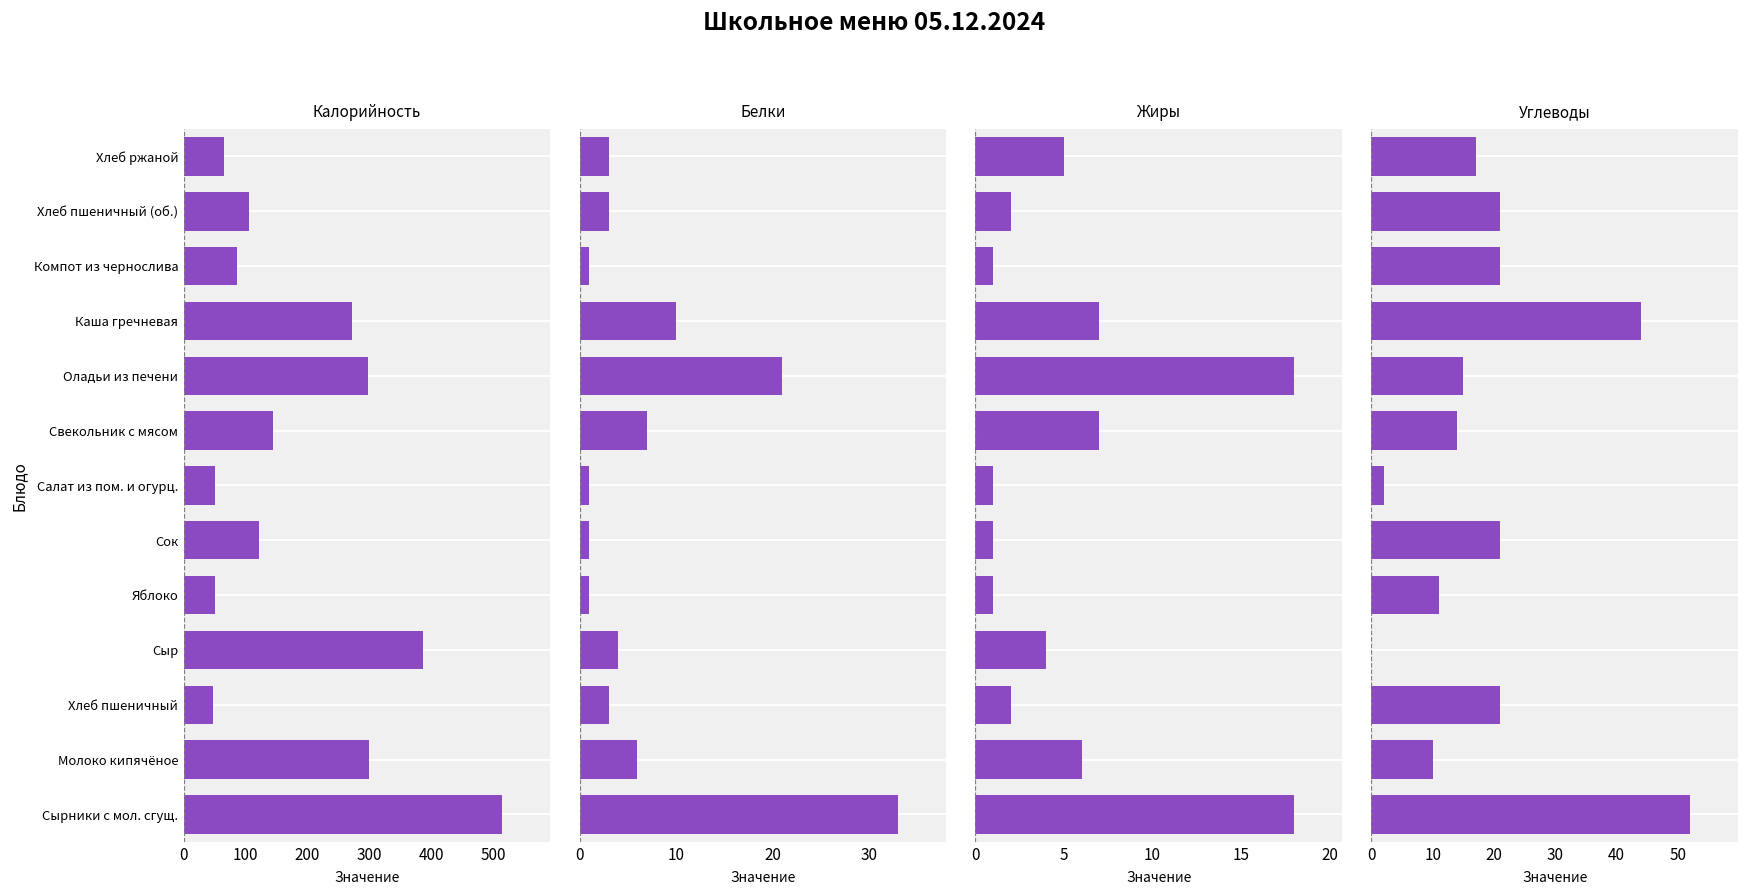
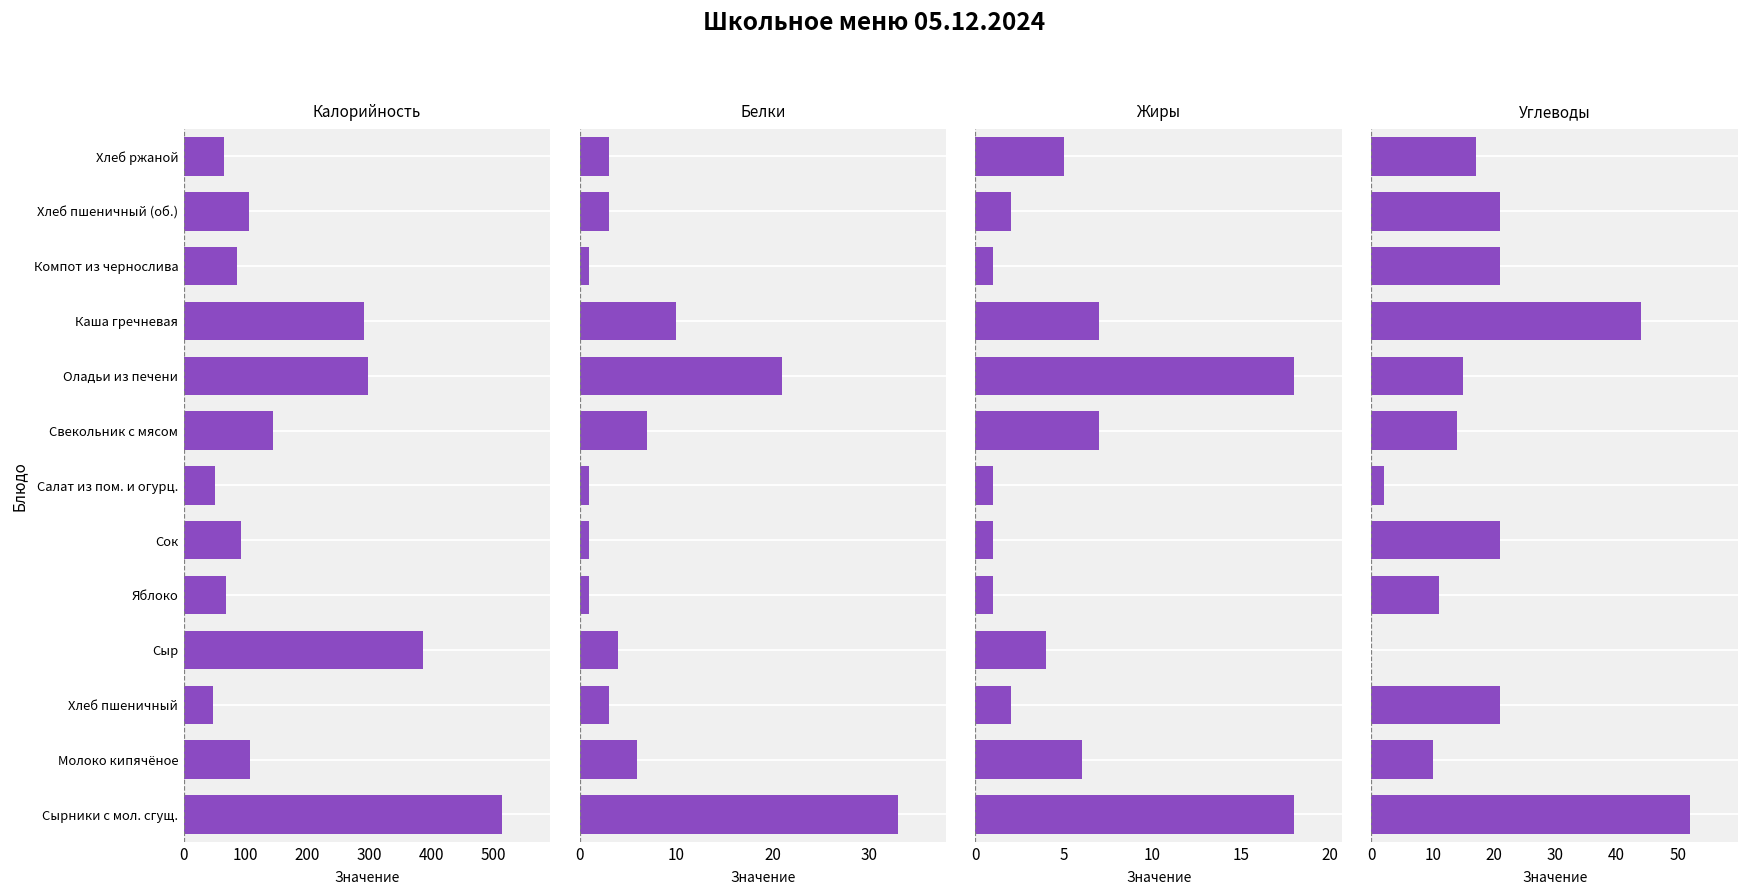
Калорийность, Каша гречневая: 270 -> 290
Калорийность, Сок: 120 -> 90
Калорийность, Яблоко: 50 -> 70
Калорийность, Молоко кипячёное: 300 -> 110
